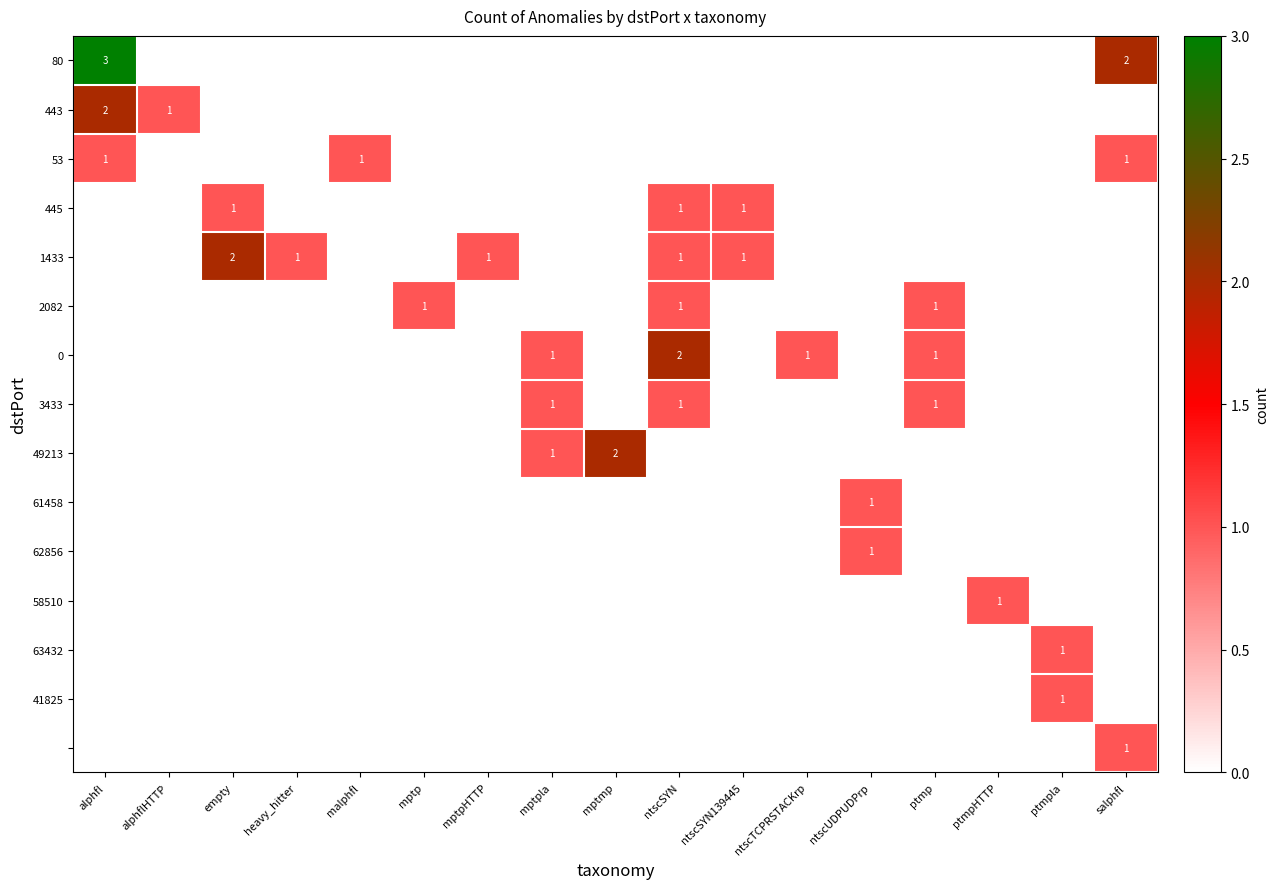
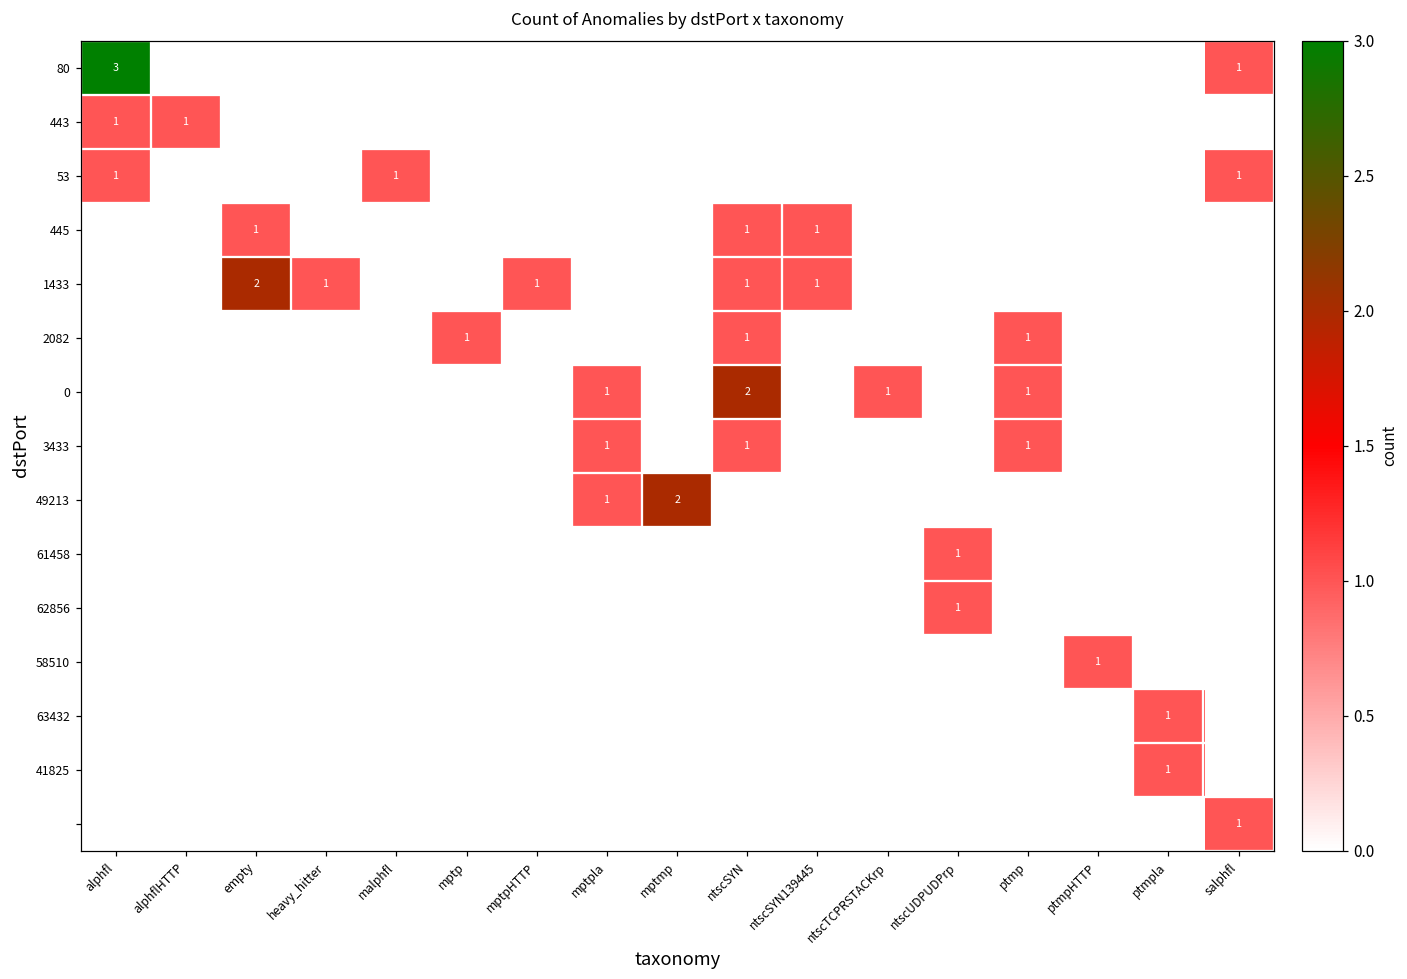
80, salphfl: 2 -> 1
443, alphfl: 2 -> 1
